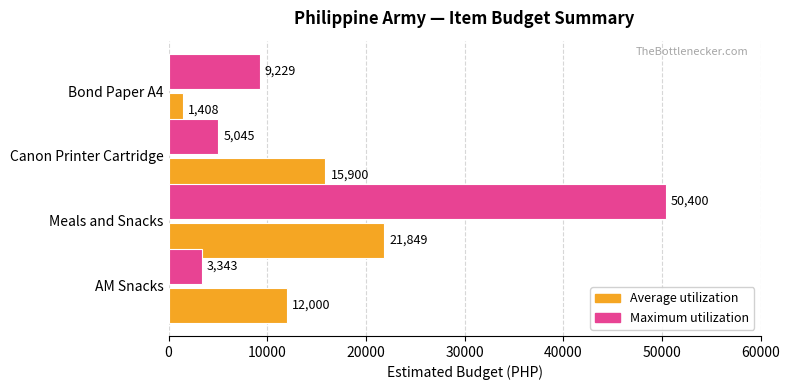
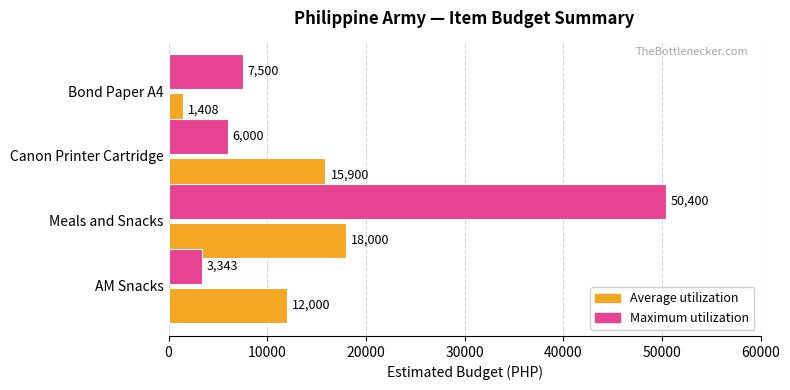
Maximum utilization, Bond Paper A4: 9,229 -> 7,500
Maximum utilization, Canon Printer Cartridge: 5,045 -> 6,000
Average utilization, Meals and Snacks: 21,849 -> 18,000
